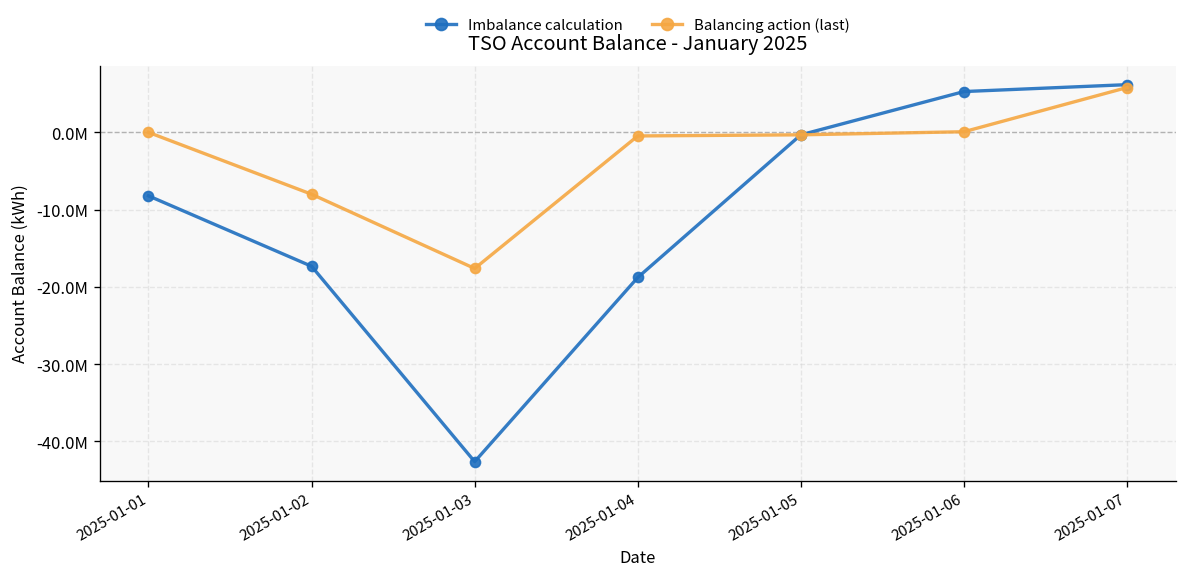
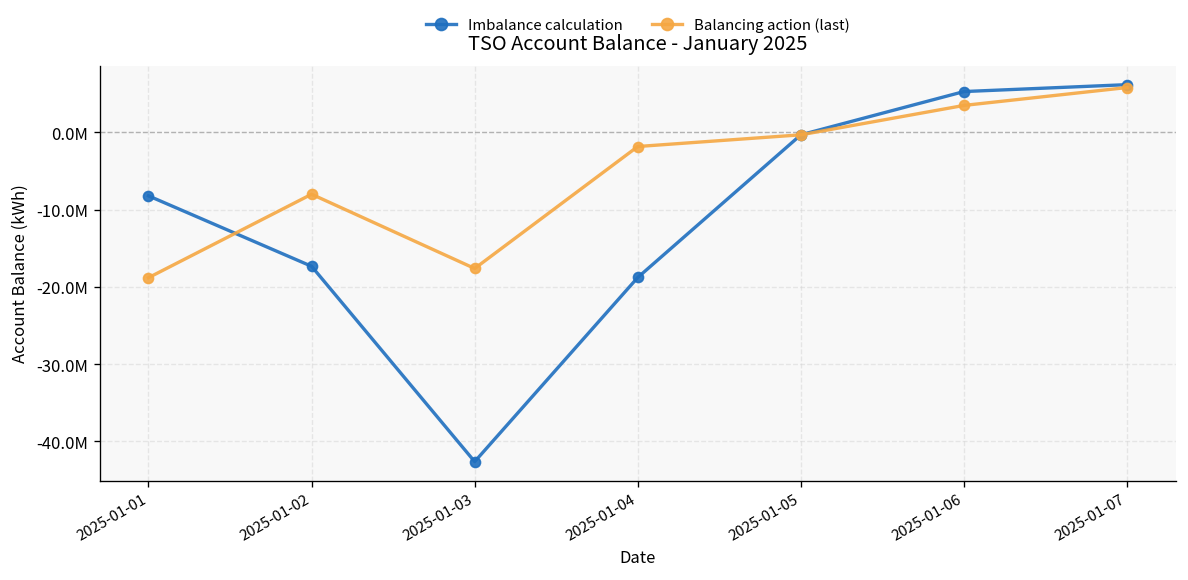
Balancing action (last), 2025-01-01: 0 -> -19000000
Balancing action (last), 2025-01-04: 0 -> -2000000
Balancing action (last), 2025-01-06: 0 -> 3000000
